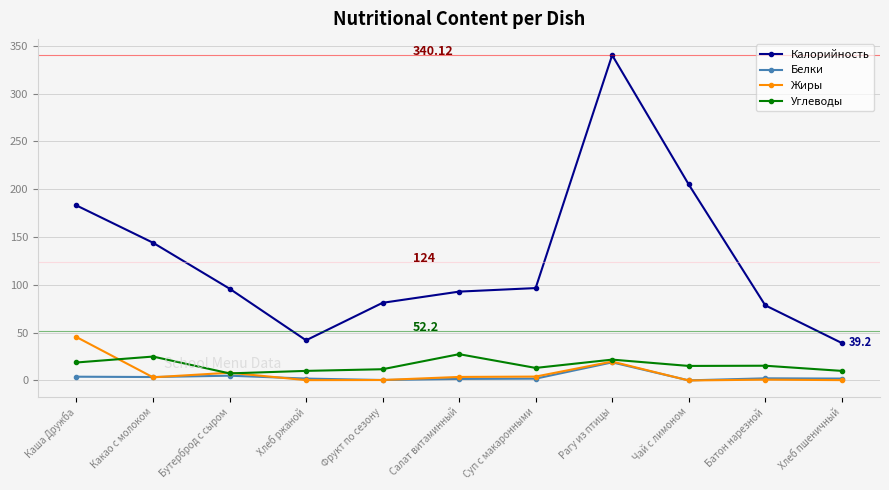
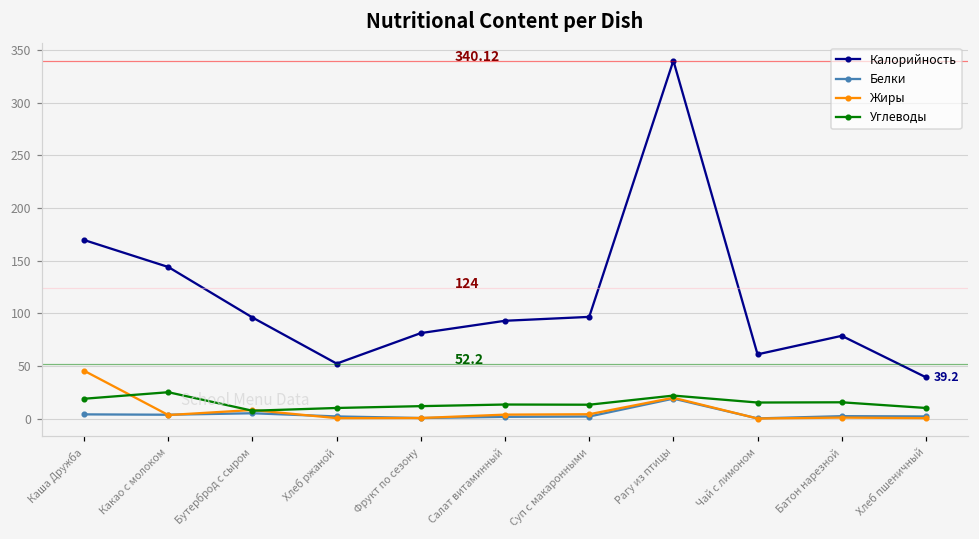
Калорийность, Каша Дружба: 180 -> 170
Калорийность, Хлеб ржаной: 40 -> 50
Углеводы, Салат витаминный: 30 -> 10
Калорийность, Чай с лимоном: 210 -> 60
